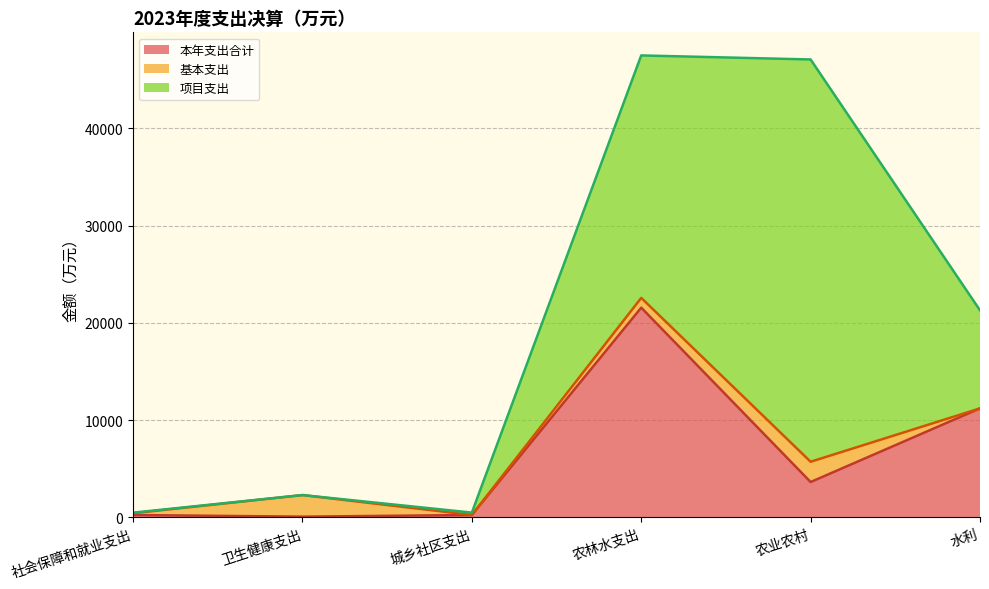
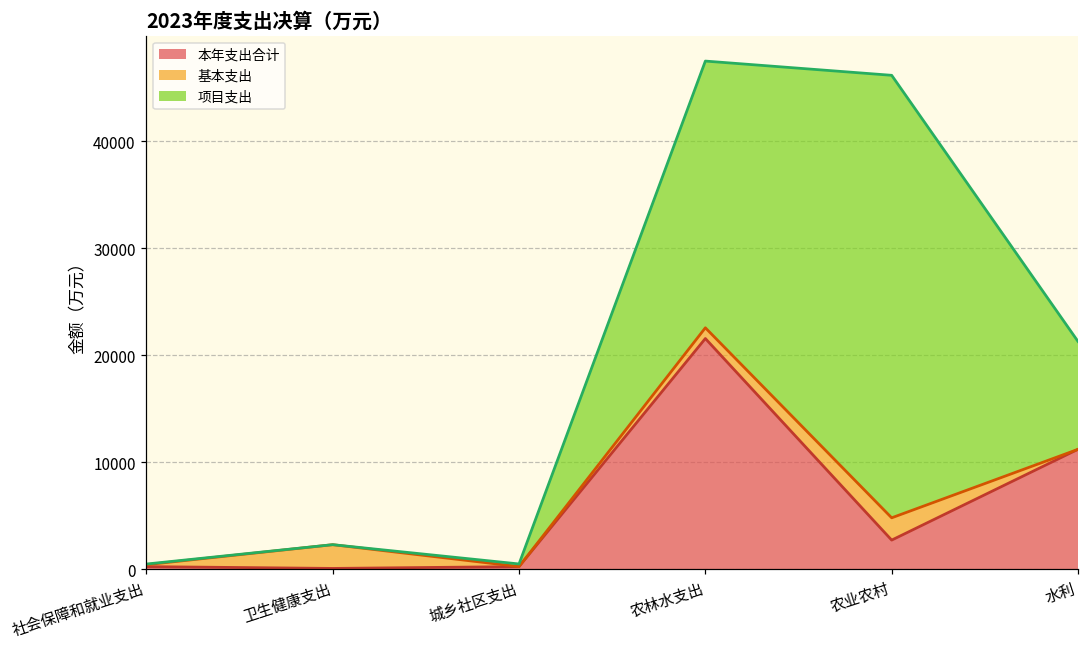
本年支出合计, 农业农村: 4000 -> 3000
